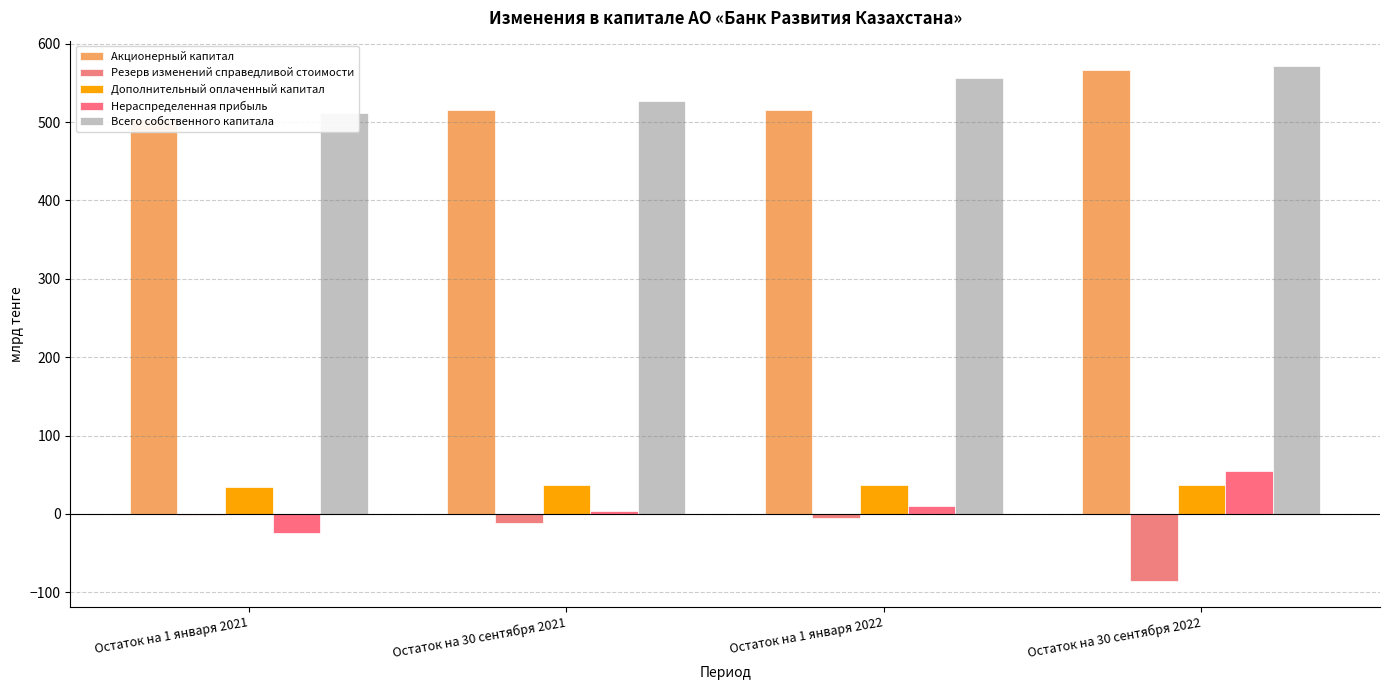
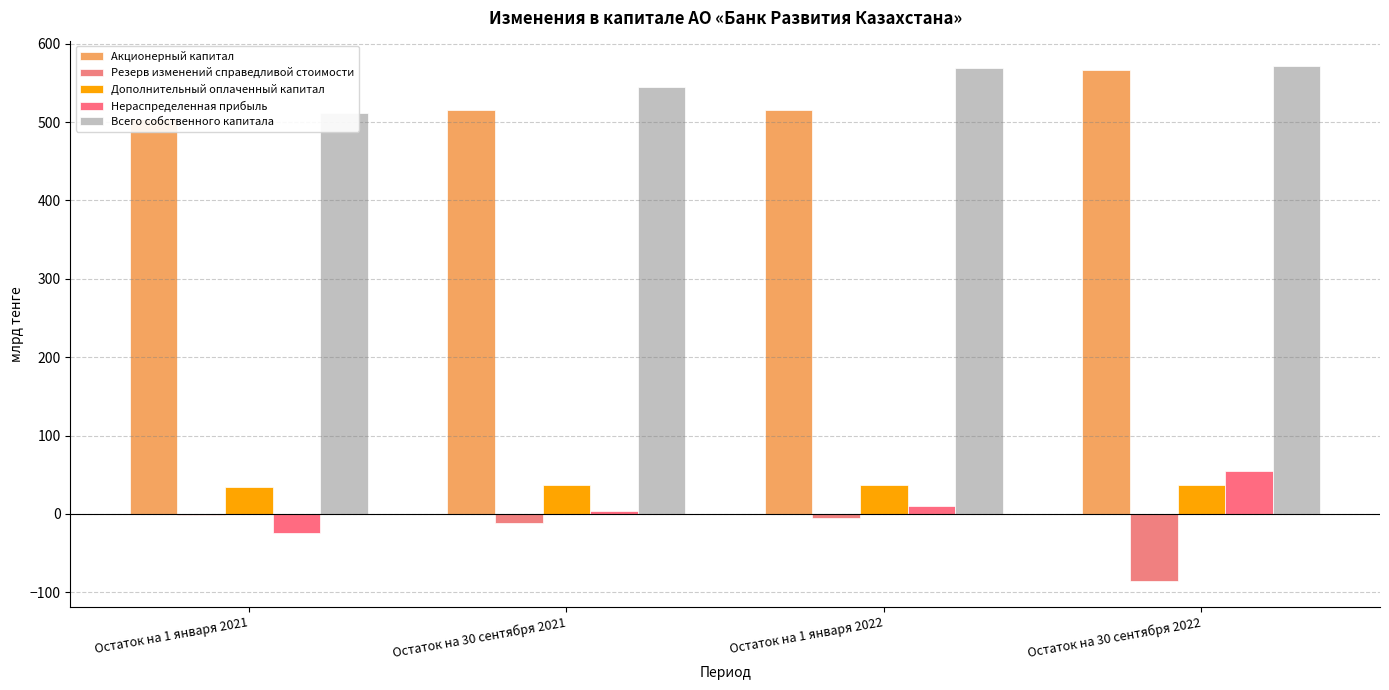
Всего собственного капитала, Остаток на 30 сентября 2021: 530 -> 540
Всего собственного капитала, Остаток на 1 января 2022: 560 -> 570
